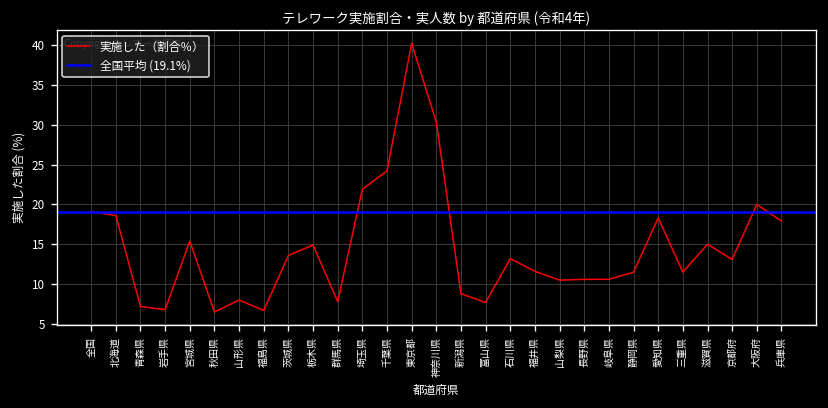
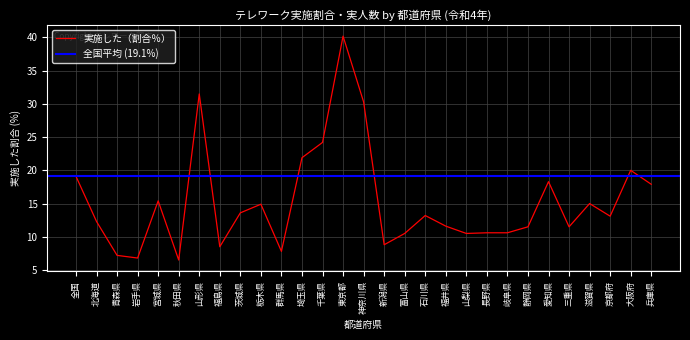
北海道: 19 -> 12
山形県: 8 -> 32
福島県: 7 -> 9
富山県: 8 -> 11
